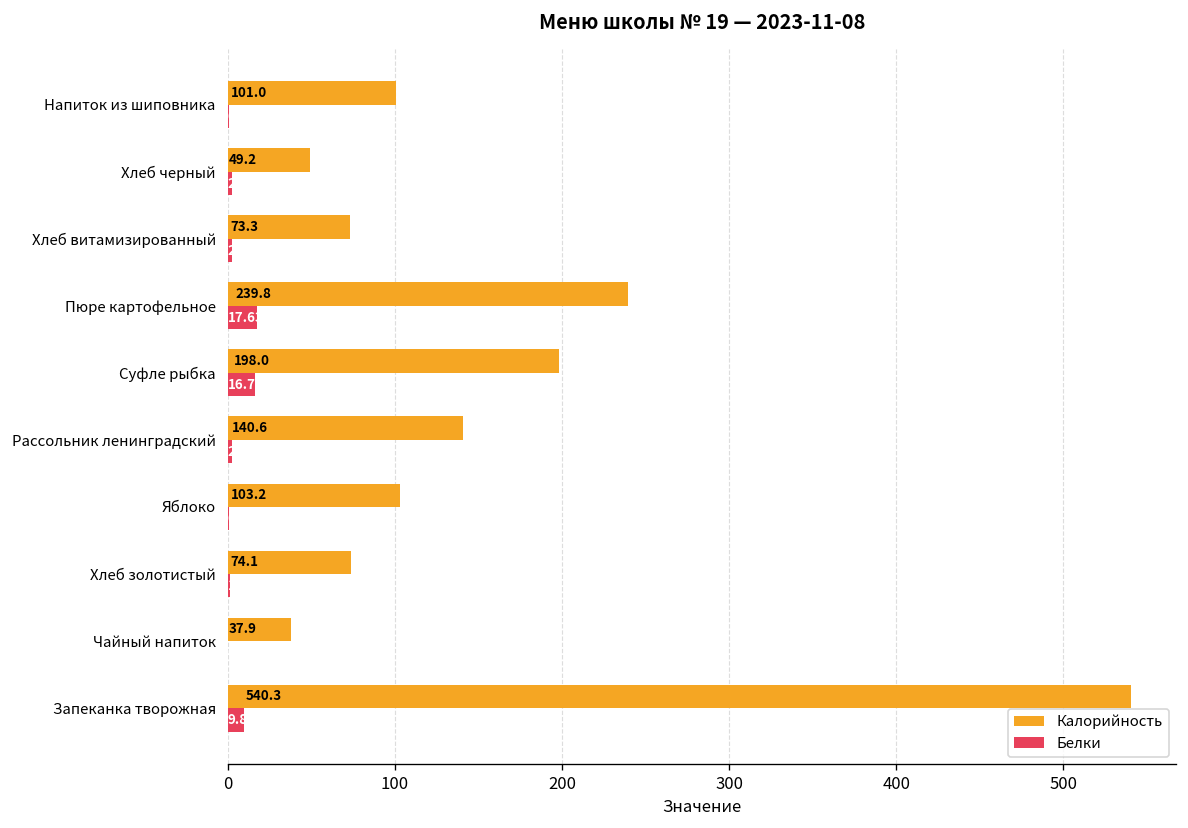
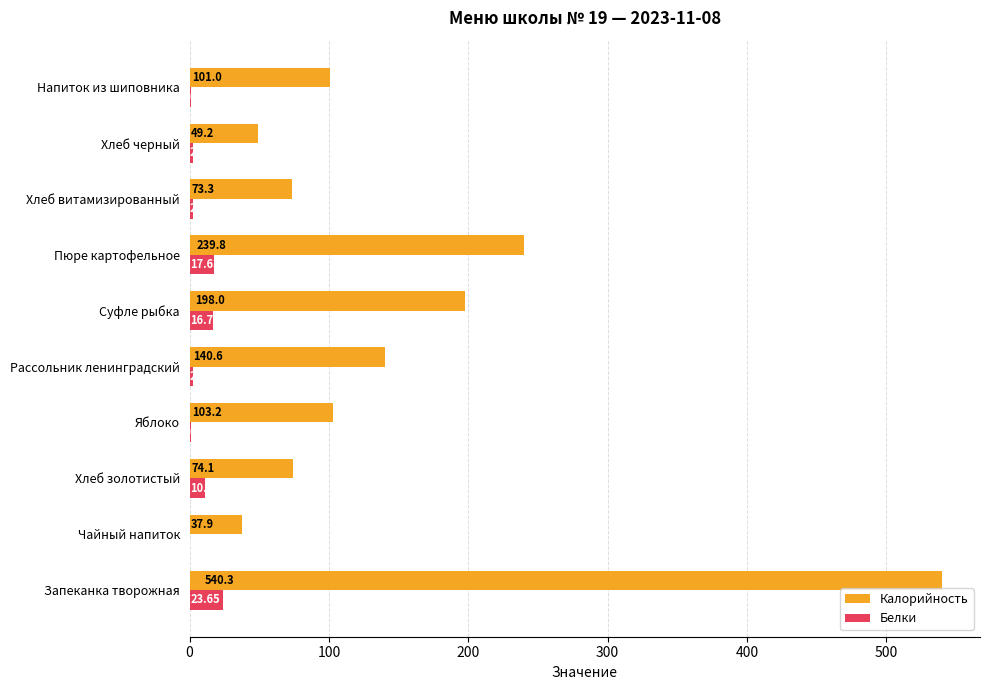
Белки, Хлеб золотистый: 1 -> 11
Белки, Запеканка творожная: 10 -> 24
